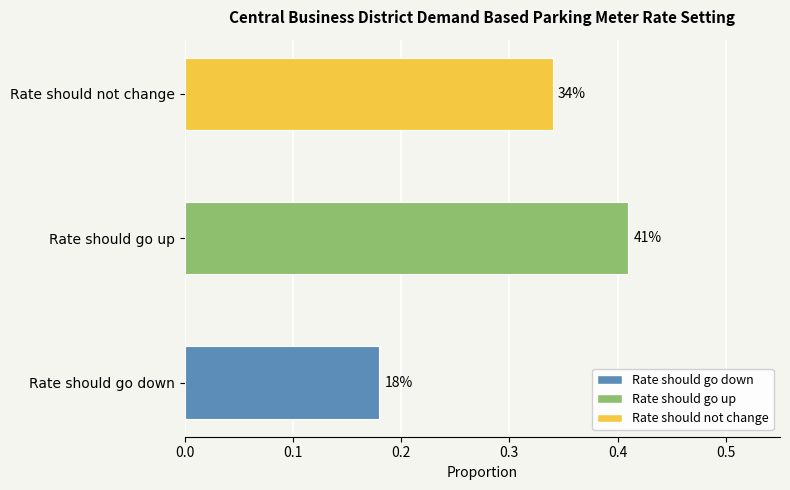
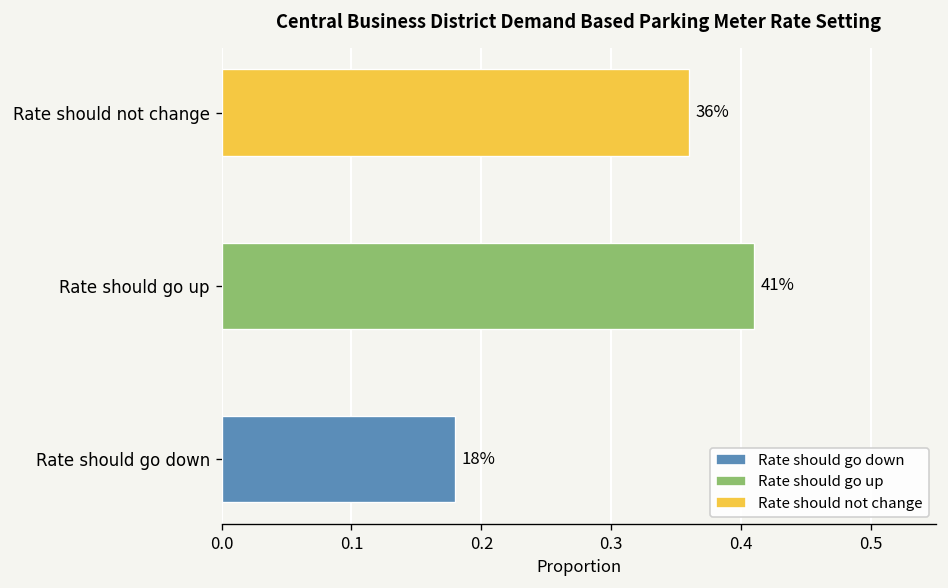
Rate should not change: 34% -> 36%
